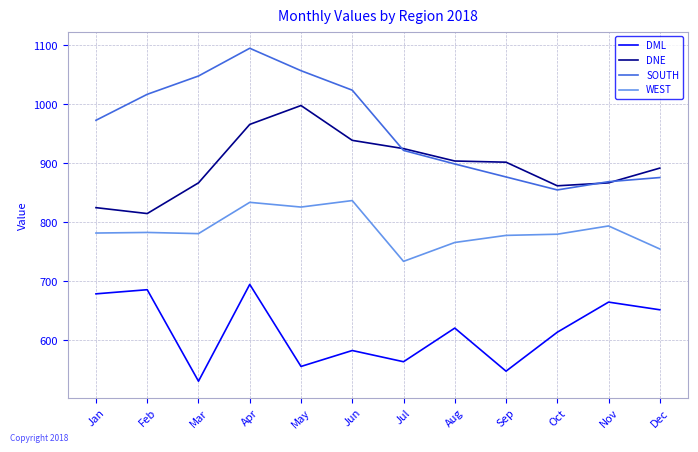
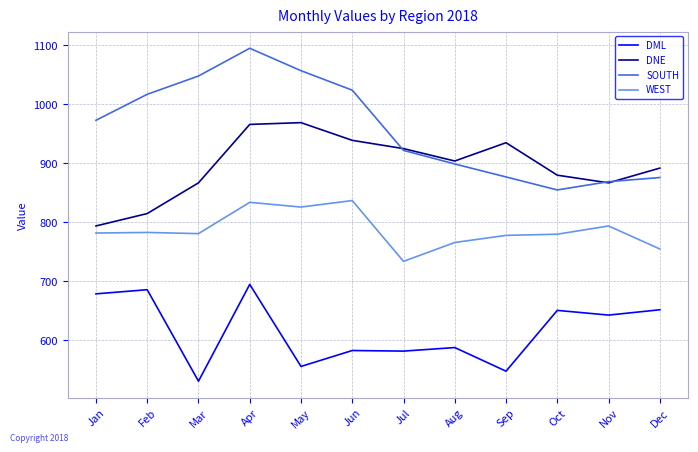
DNE, Jan: 830 -> 790
DNE, May: 1000 -> 970
DML, Jul: 560 -> 580
DML, Aug: 620 -> 590
DNE, Sep: 900 -> 940
DML, Oct: 610 -> 650
DNE, Oct: 860 -> 880
DML, Nov: 670 -> 640
